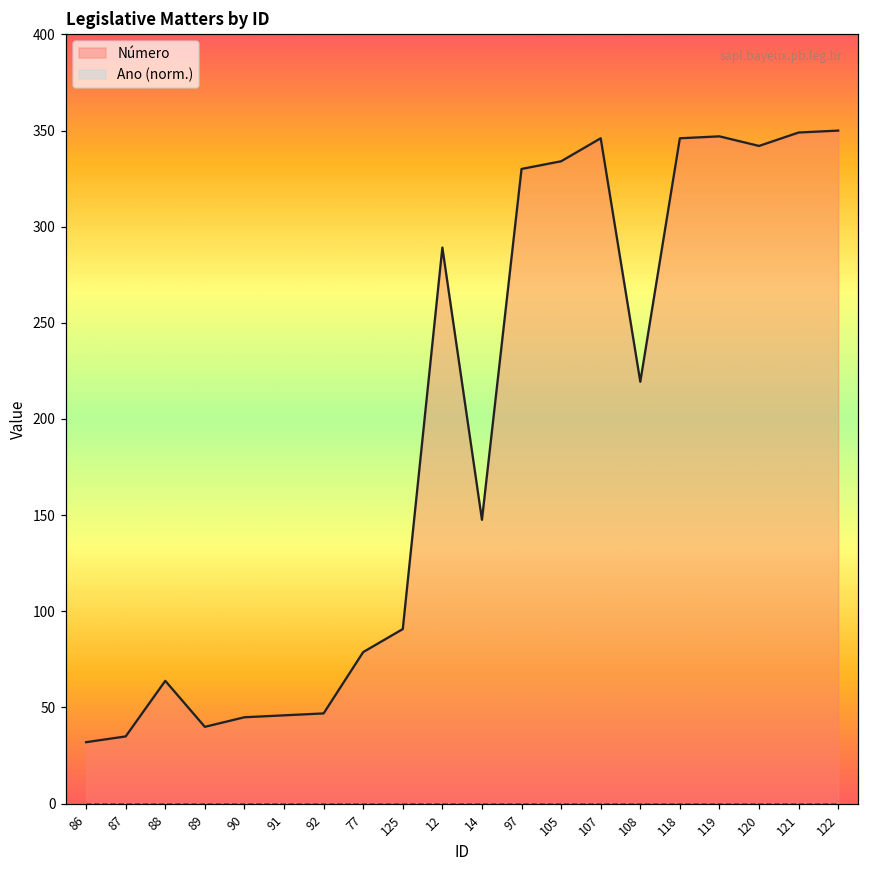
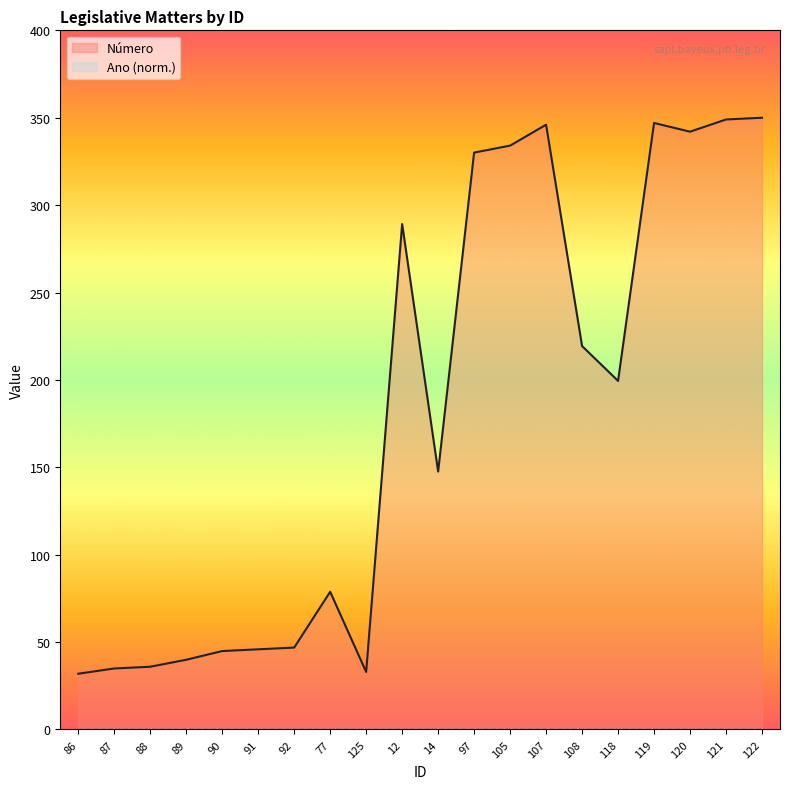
Número, 88: 64 -> 36
Número, 125: 91 -> 33
Número, 118: 346 -> 199
